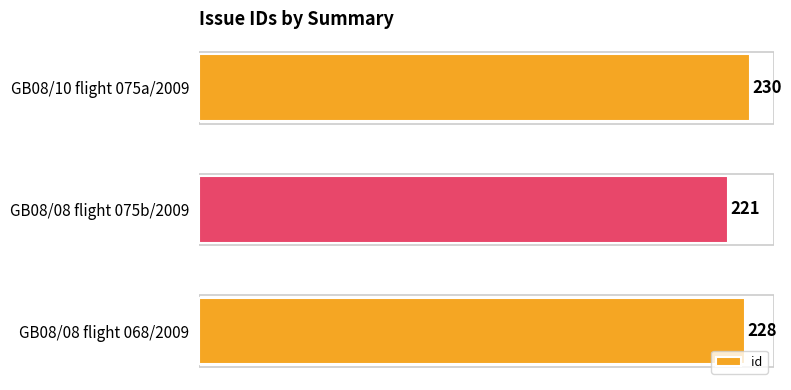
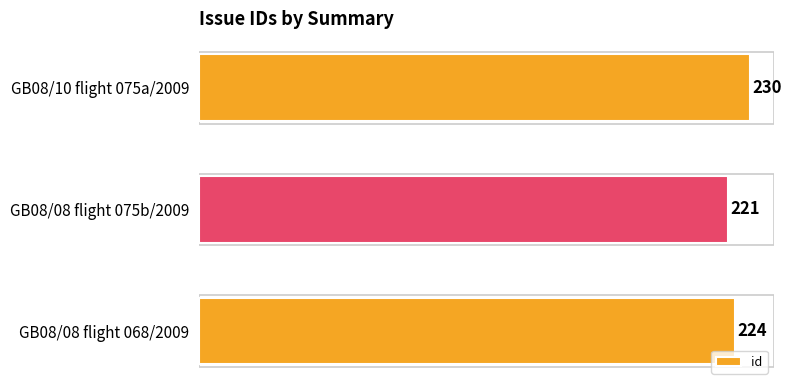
GB08/08 flight 068/2009: 228 -> 224
